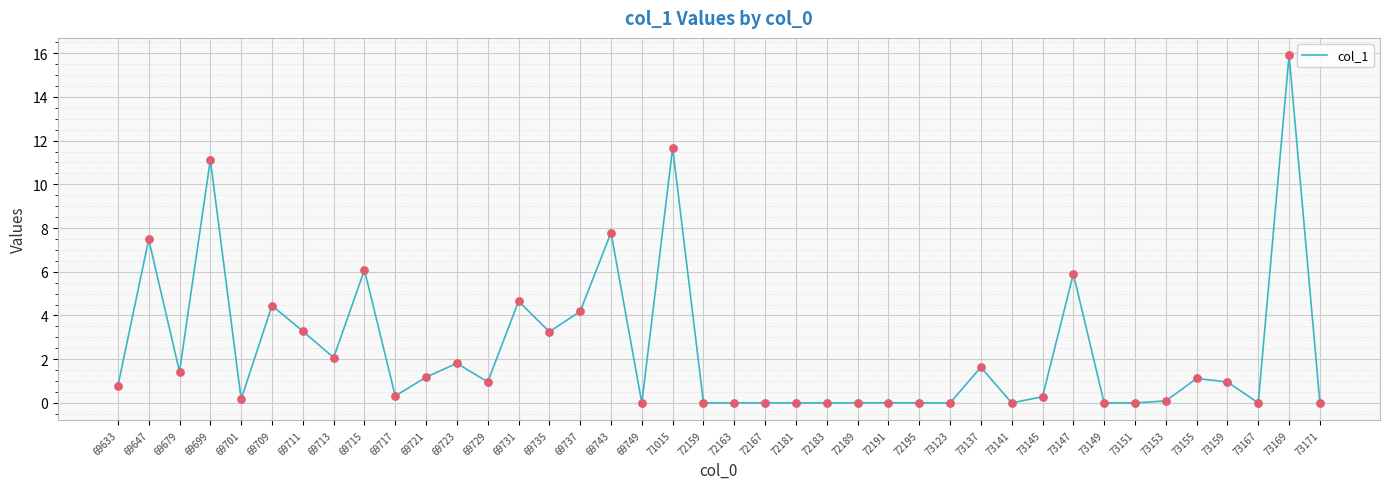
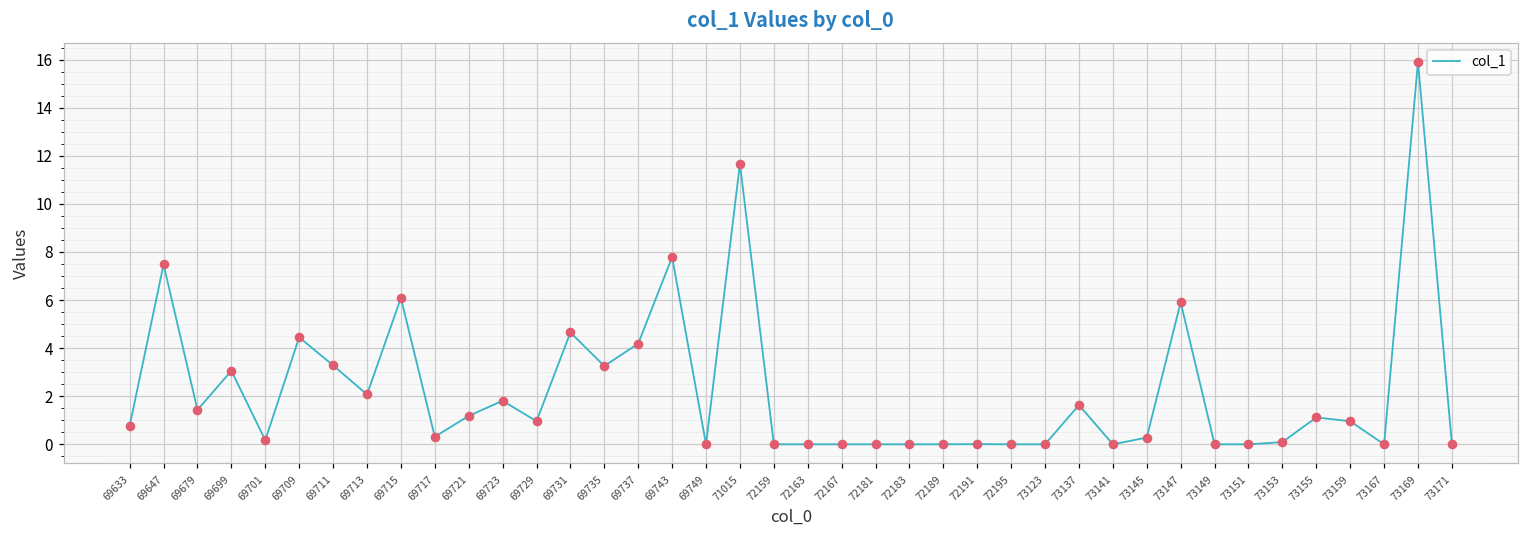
69699: 11.1 -> 3.1
